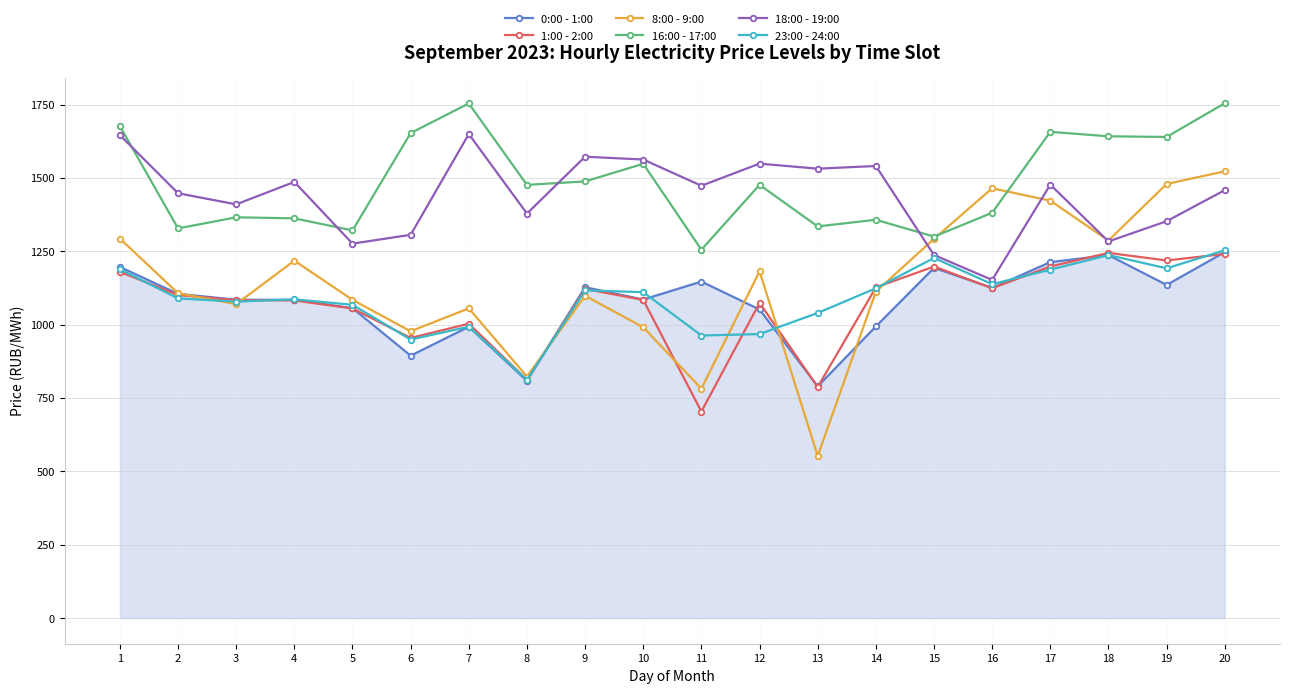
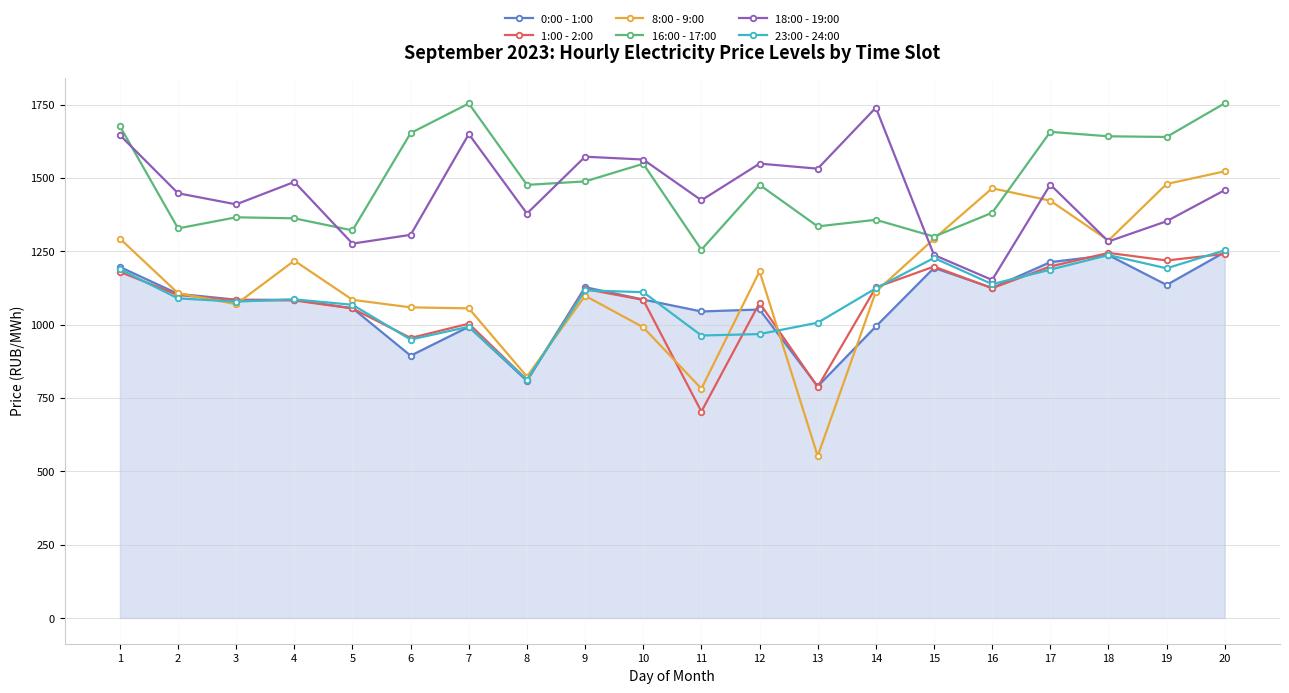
8:00 - 9:00, 6: 980 -> 1060
0:00 - 1:00, 11: 1150 -> 1040
18:00 - 19:00, 11: 1470 -> 1420
23:00 - 24:00, 13: 1040 -> 1010
18:00 - 19:00, 14: 1540 -> 1740
